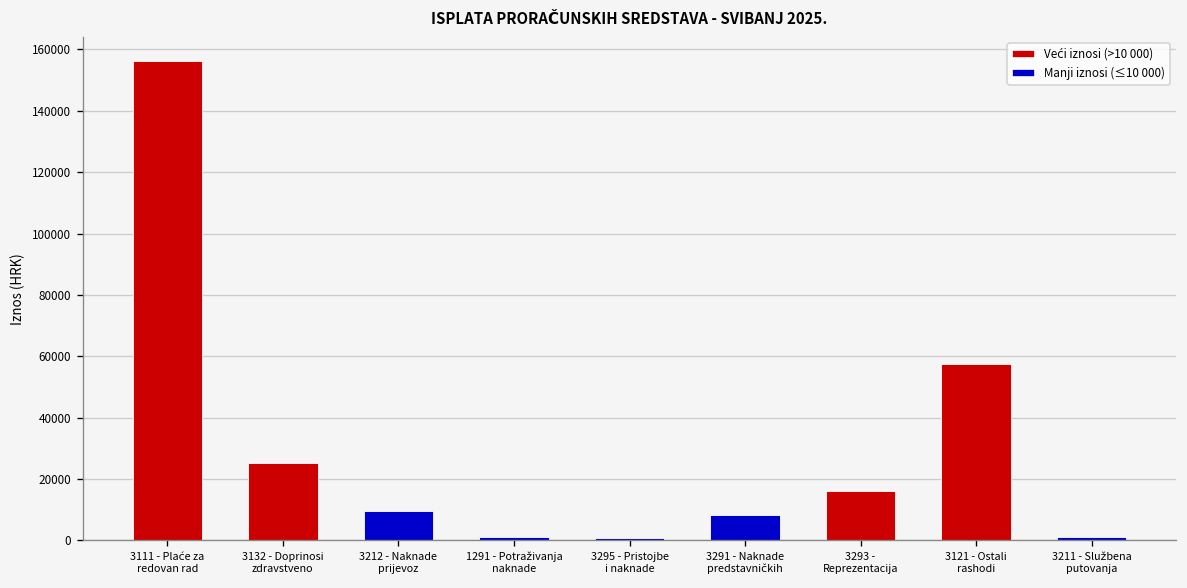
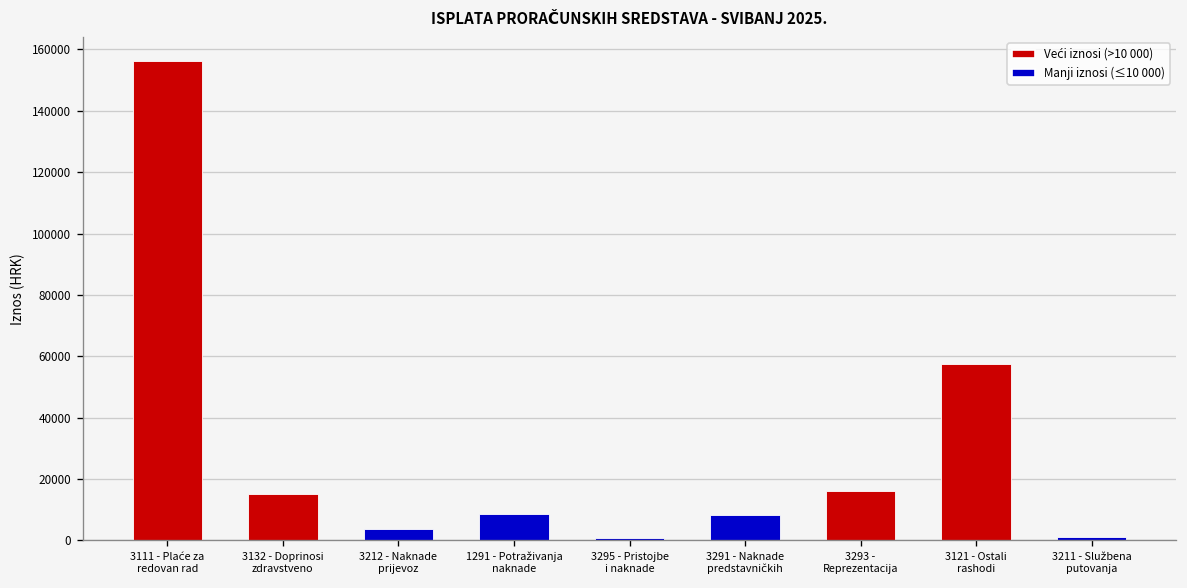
3132 - Doprinosi zdravstveno: 25000 -> 15000
3212 - Naknade prijevoz: 10000 -> 4000
1291 - Potraživanja naknade: 1000 -> 9000
